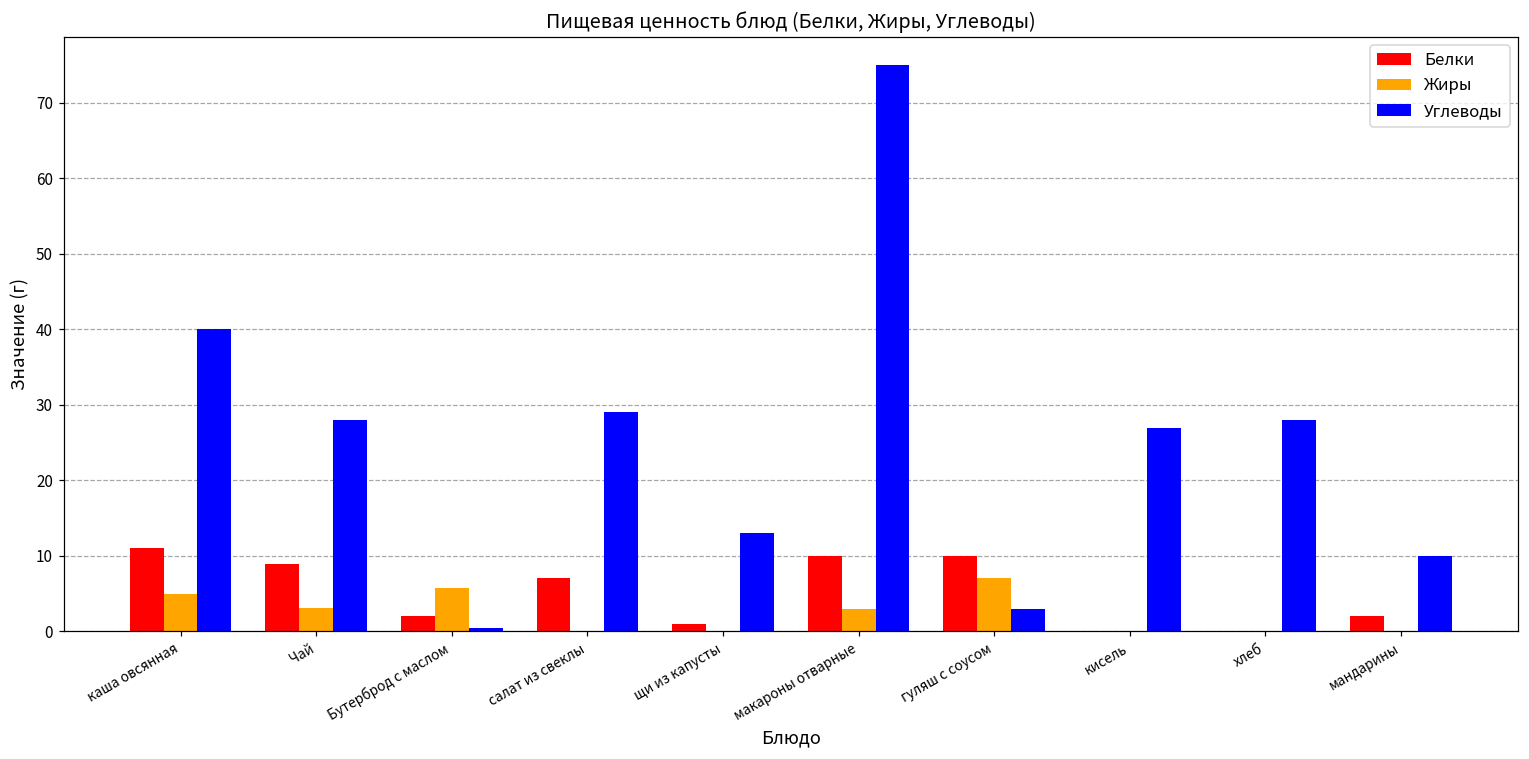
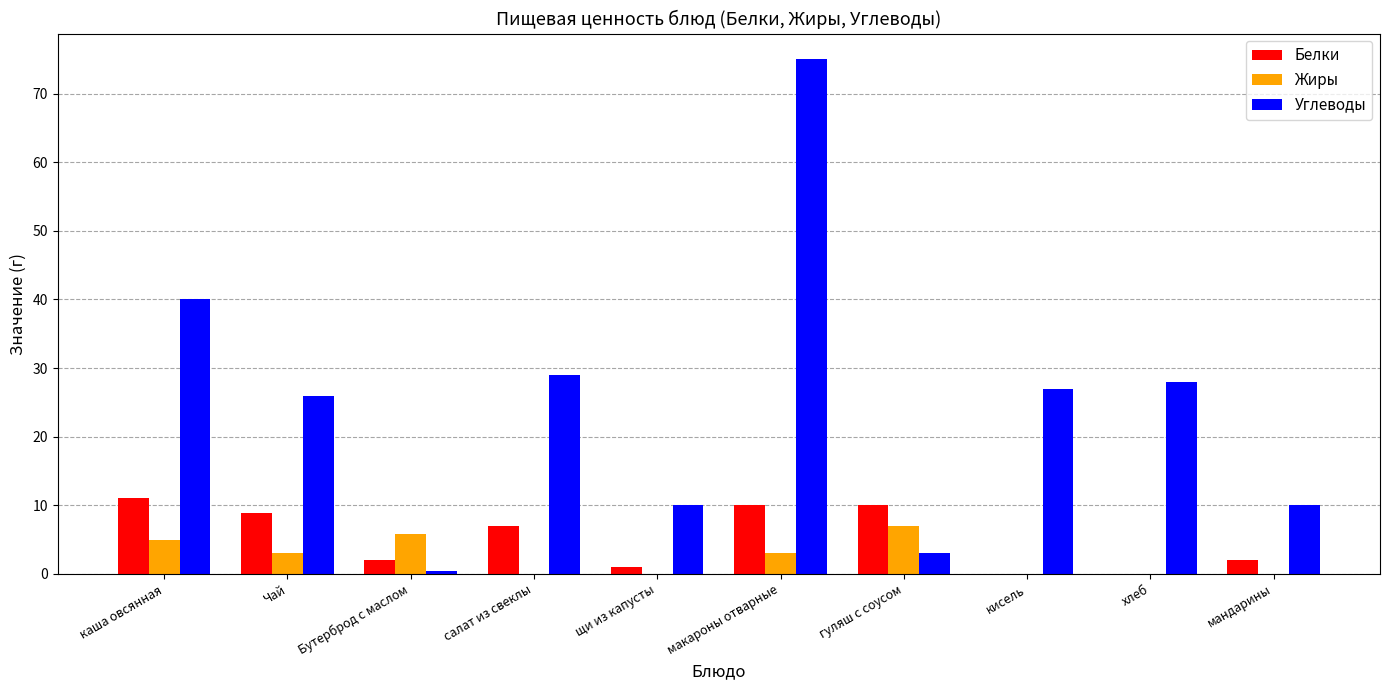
Углеводы, Чай: 28 -> 26
Углеводы, щи из капусты: 13 -> 10
